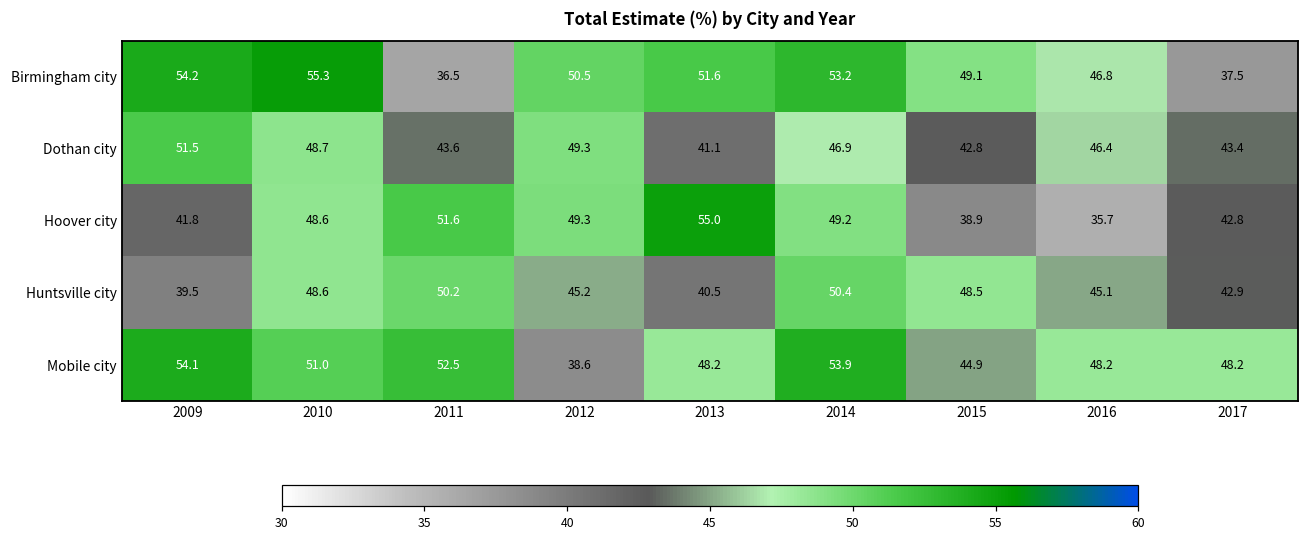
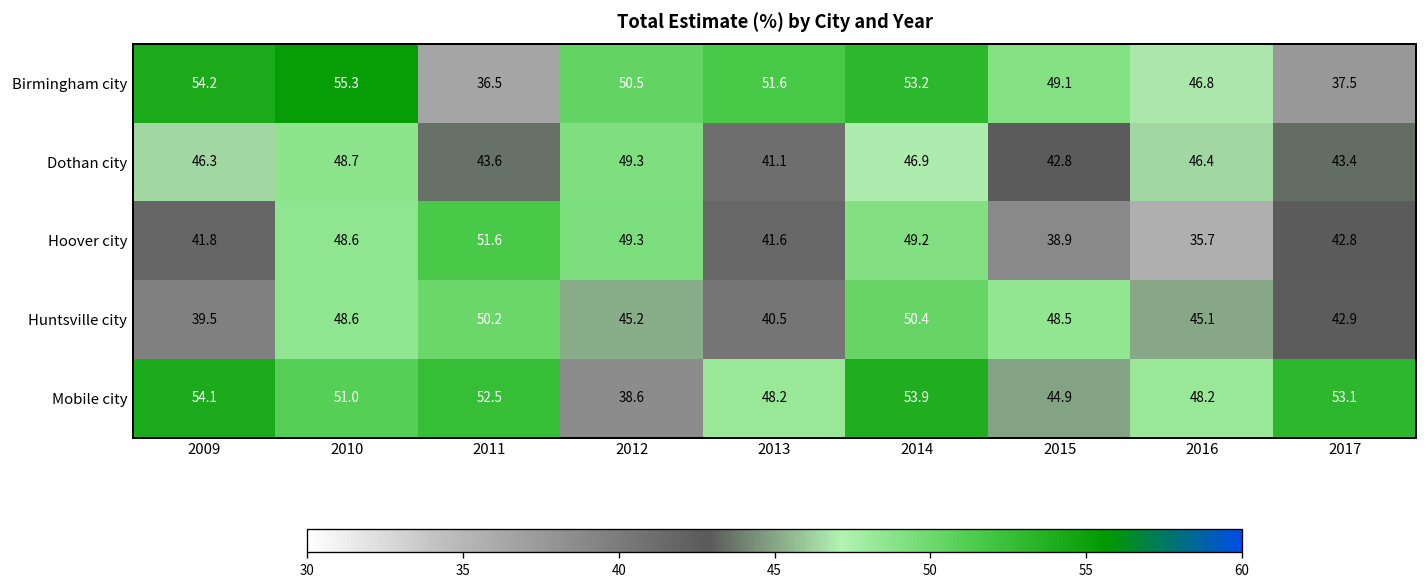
Dothan city, 2009: 51.5 -> 46.3
Hoover city, 2013: 55.0 -> 41.6
Mobile city, 2017: 48.2 -> 53.1
